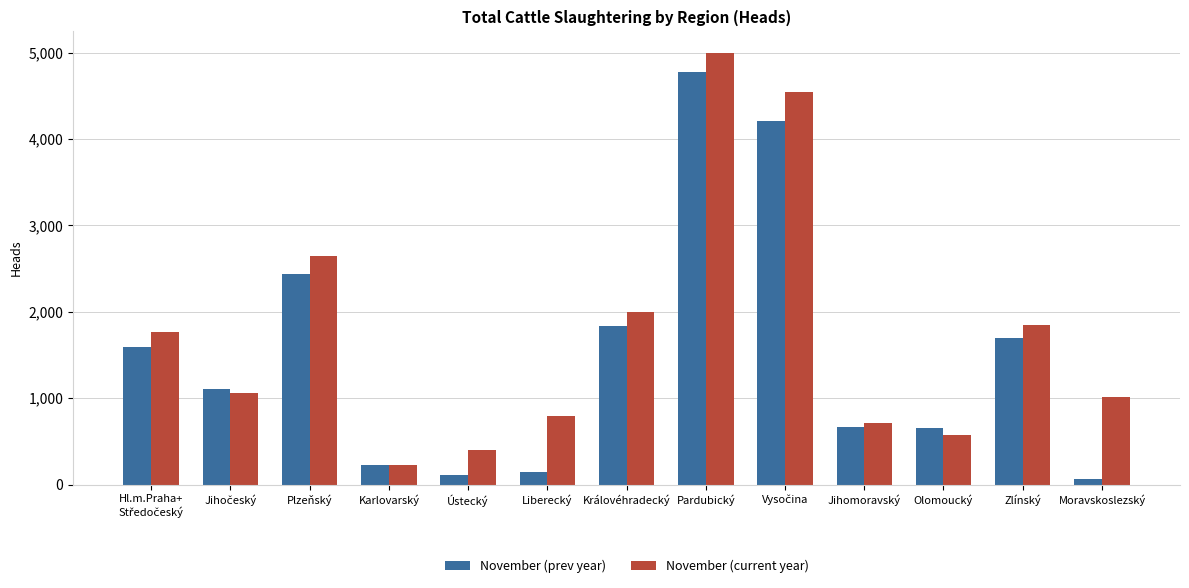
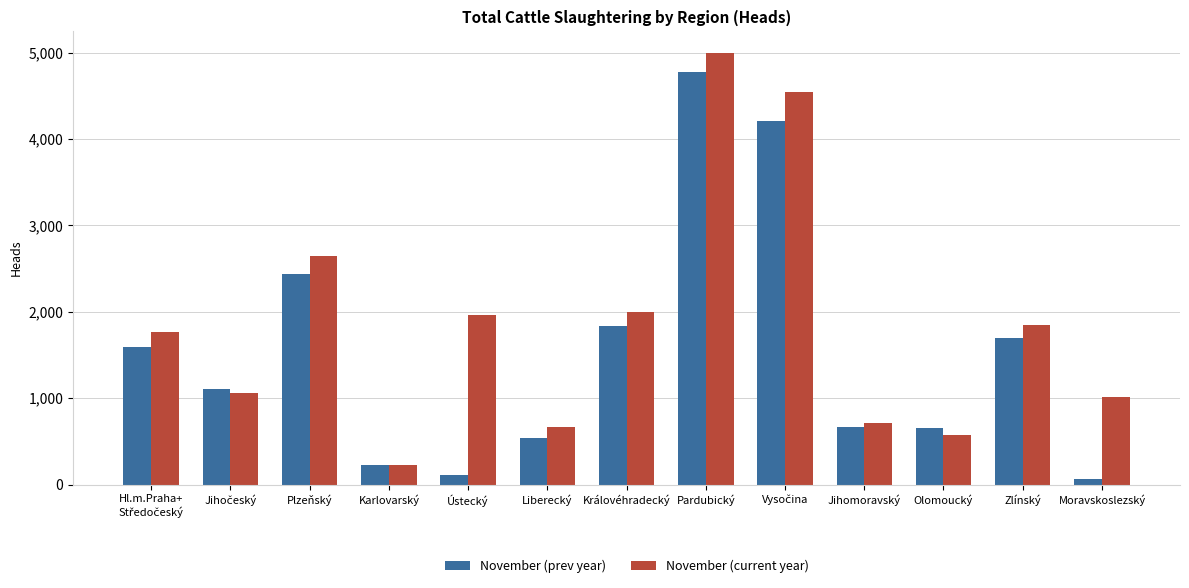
November (current year), Ústecký: 400 -> 2,000
November (prev year), Liberecký: 100 -> 500
November (current year), Liberecký: 800 -> 700
